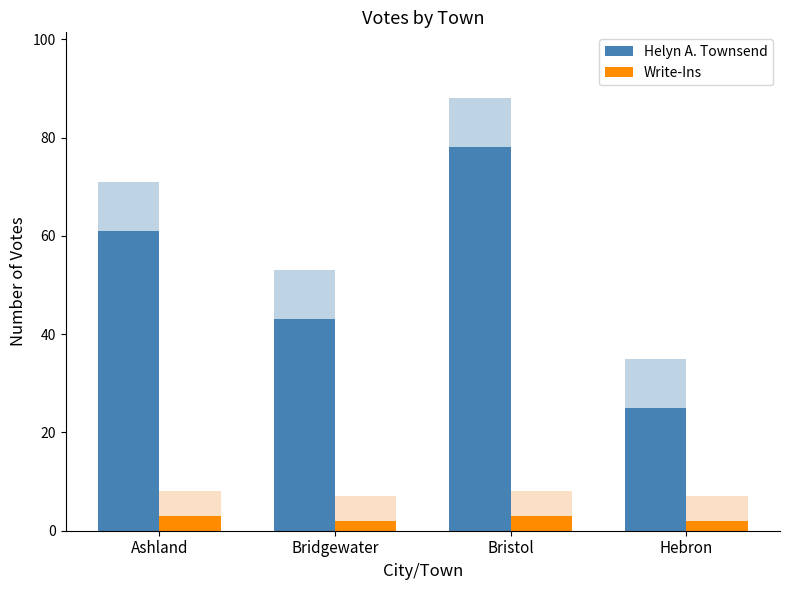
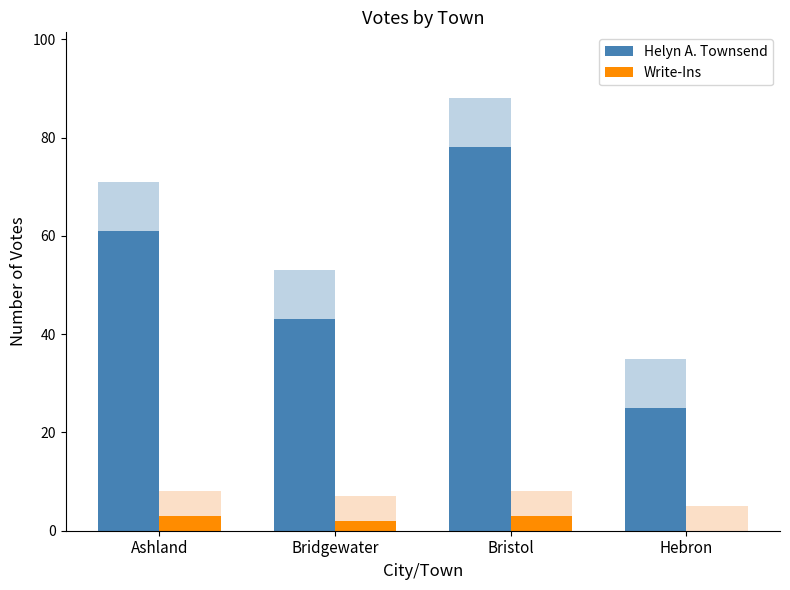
Write-Ins, Hebron: 2 -> 0
